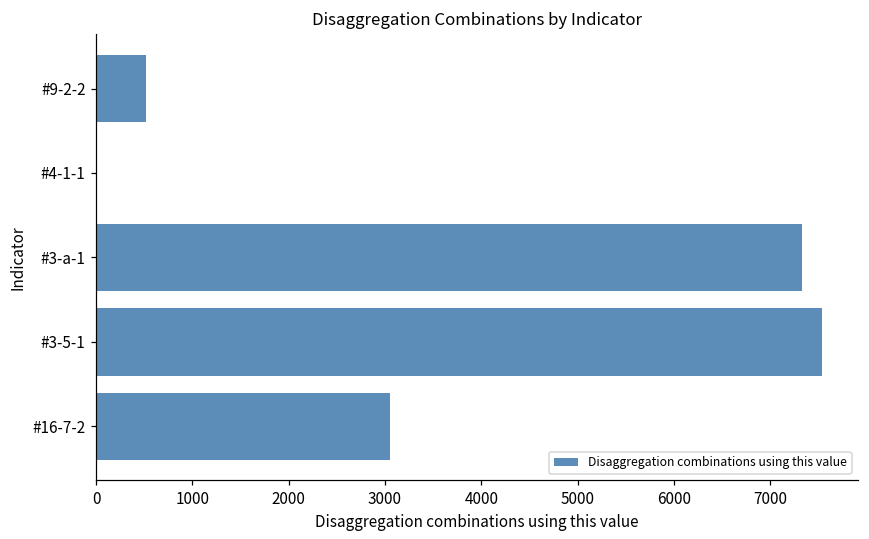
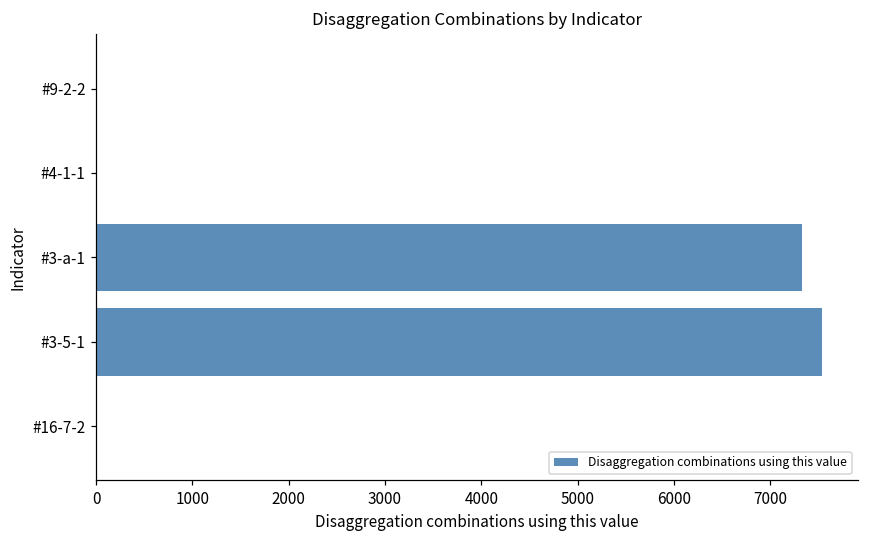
#9-2-2: 500 -> 0
#16-7-2: 3000 -> 0
